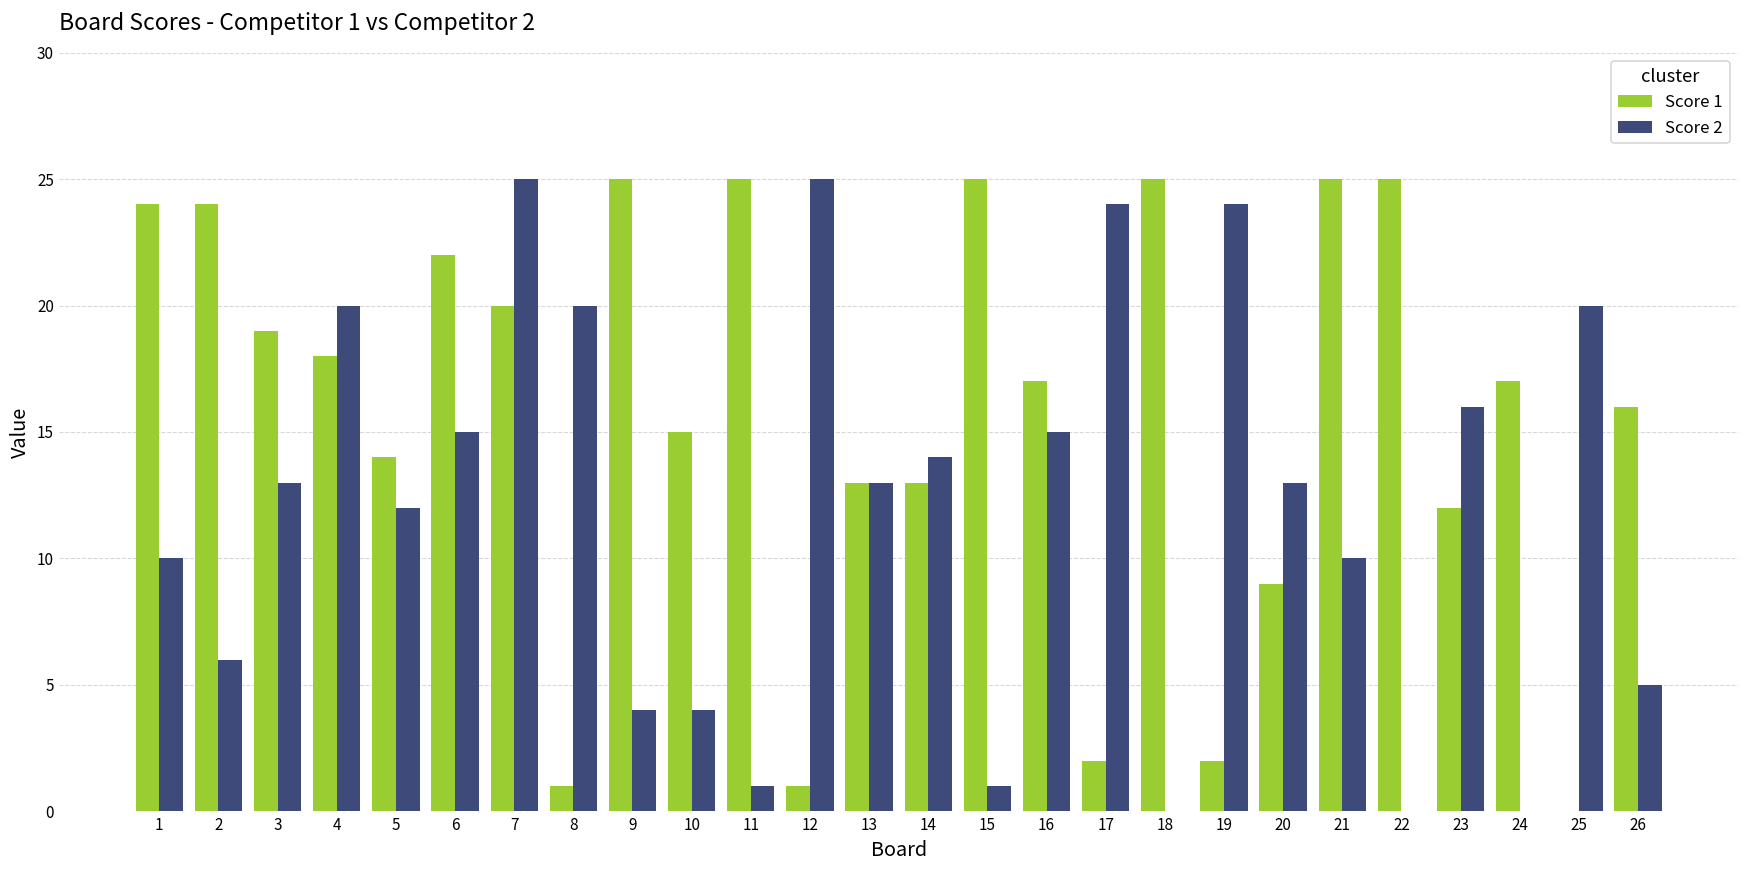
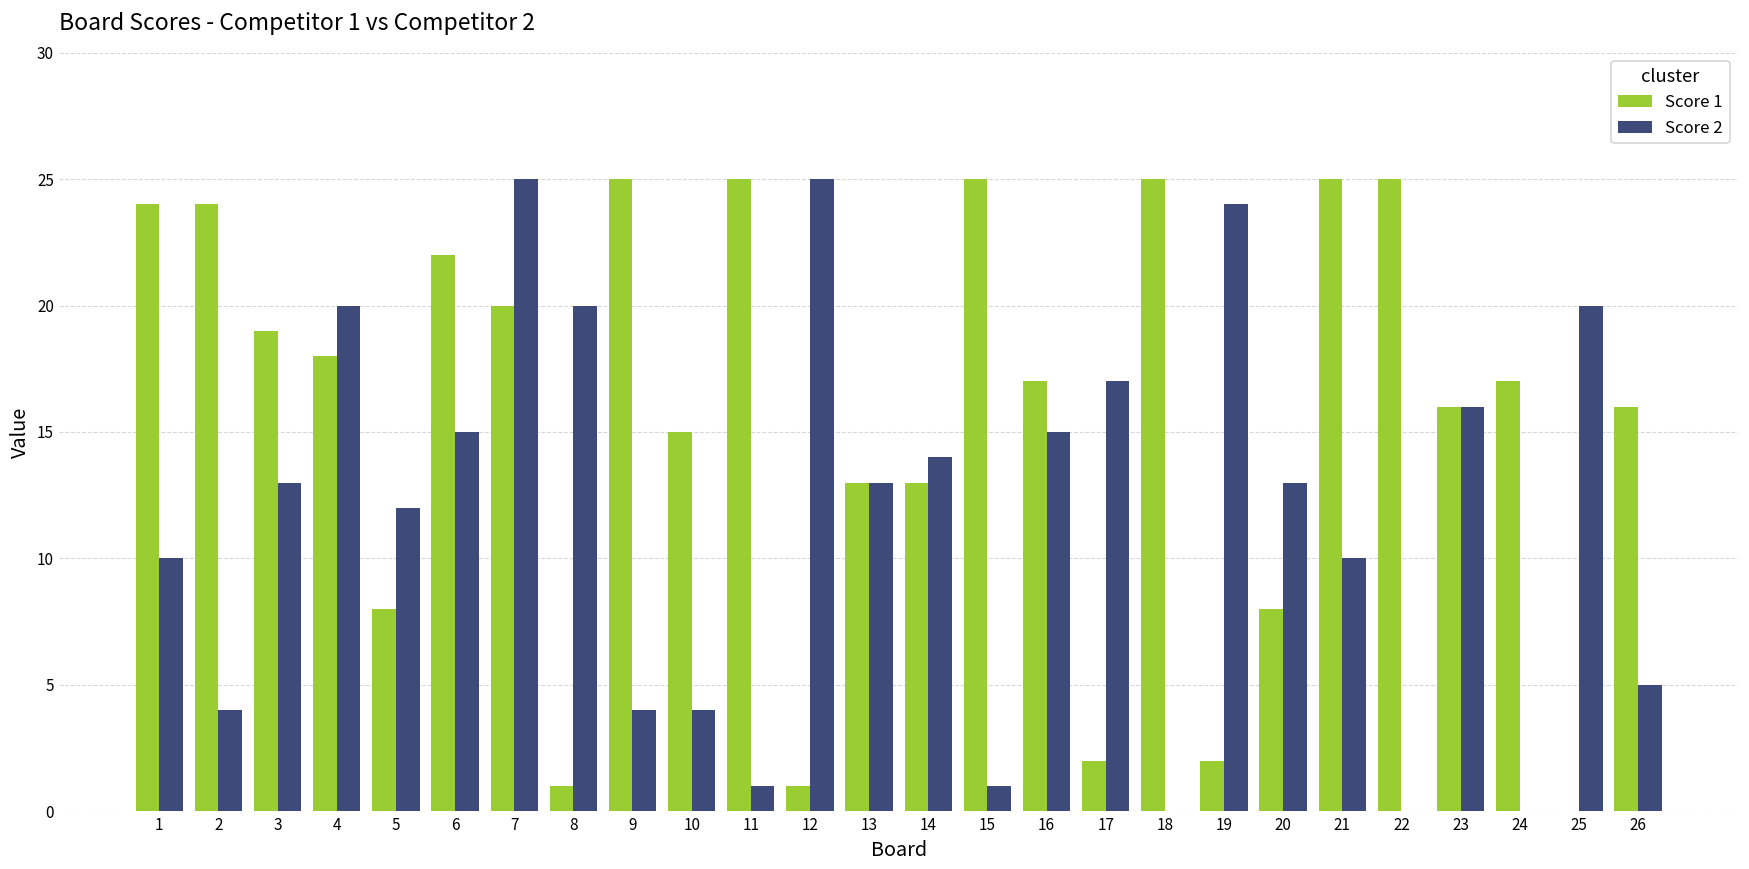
Score 2, 2: 6 -> 4
Score 1, 5: 14 -> 8
Score 2, 17: 24 -> 17
Score 1, 20: 9 -> 8
Score 1, 23: 12 -> 16
